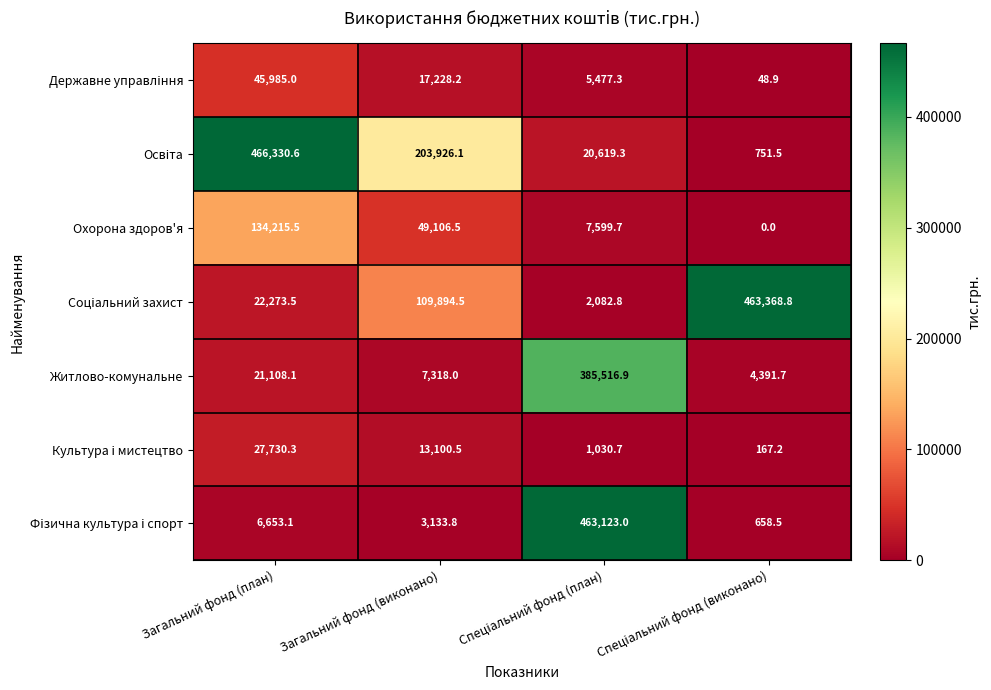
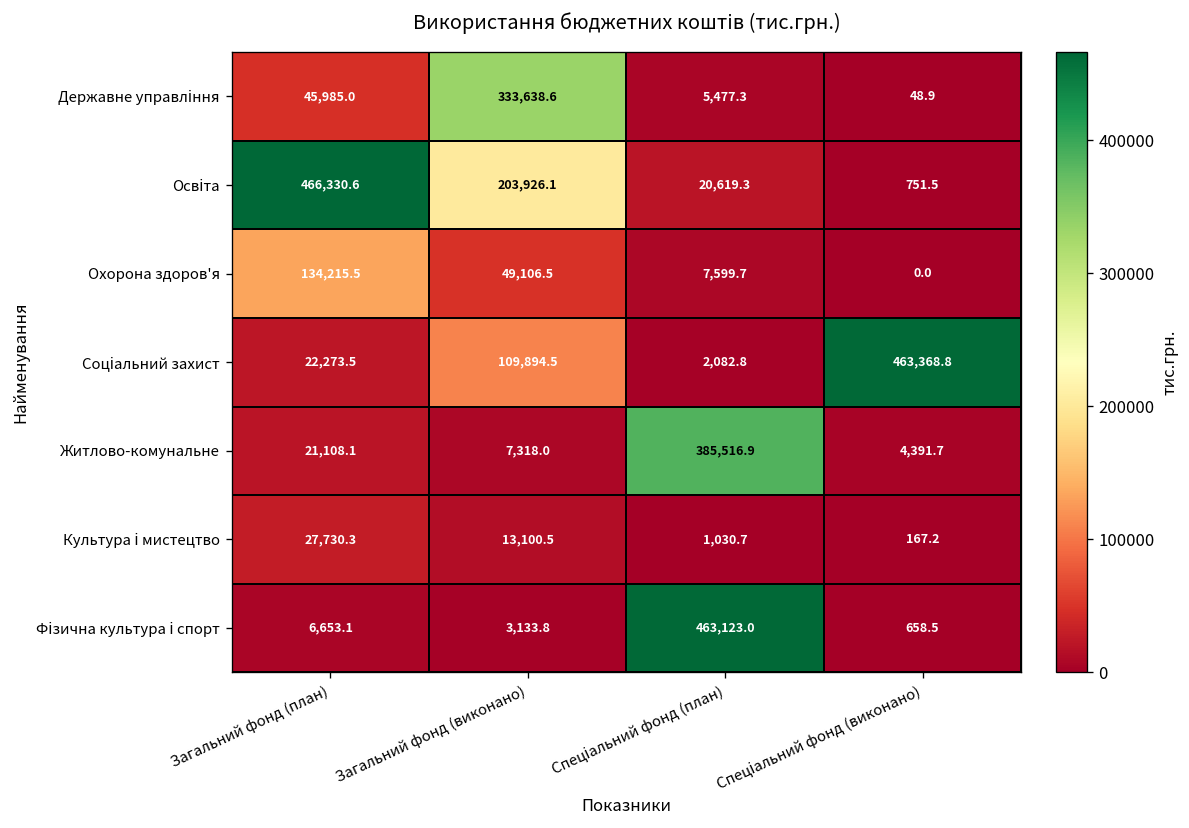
Державне управління, Загальний фонд (виконано): 17,228.2 -> 333,638.6
